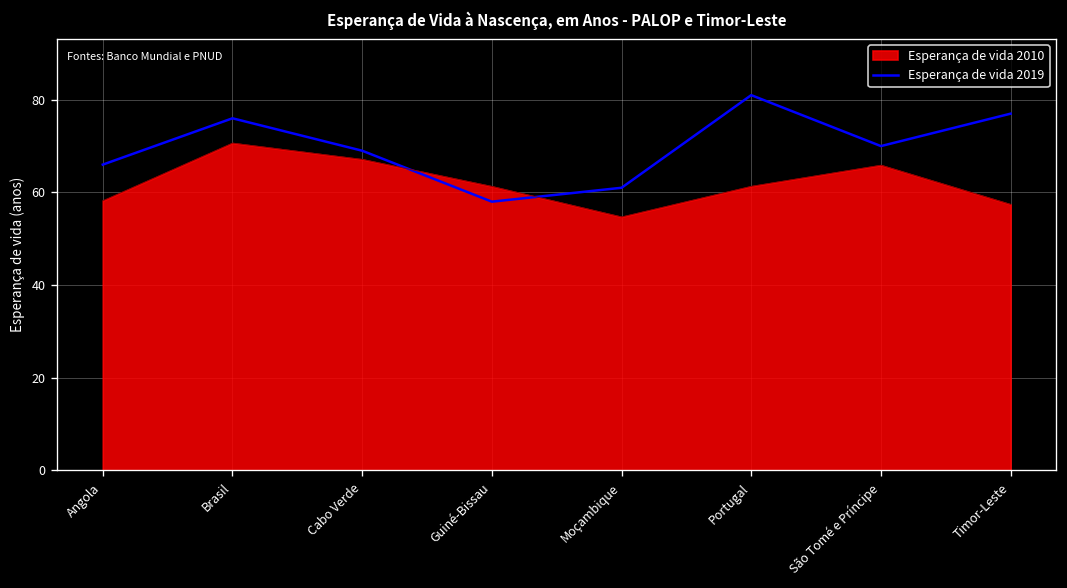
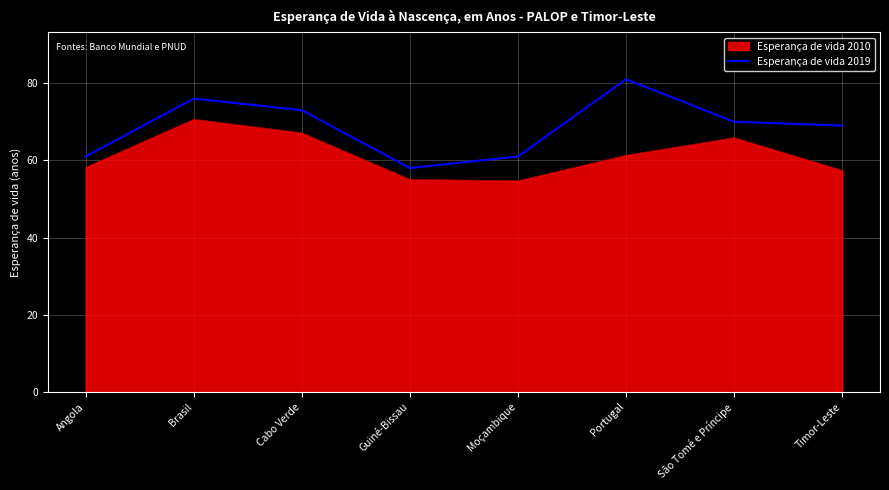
Esperança de vida 2019, Angola: 66 -> 61
Esperança de vida 2019, Cabo Verde: 69 -> 73
Esperança de vida 2010, Guiné-Bissau: 61 -> 55
Esperança de vida 2019, Timor-Leste: 77 -> 69
